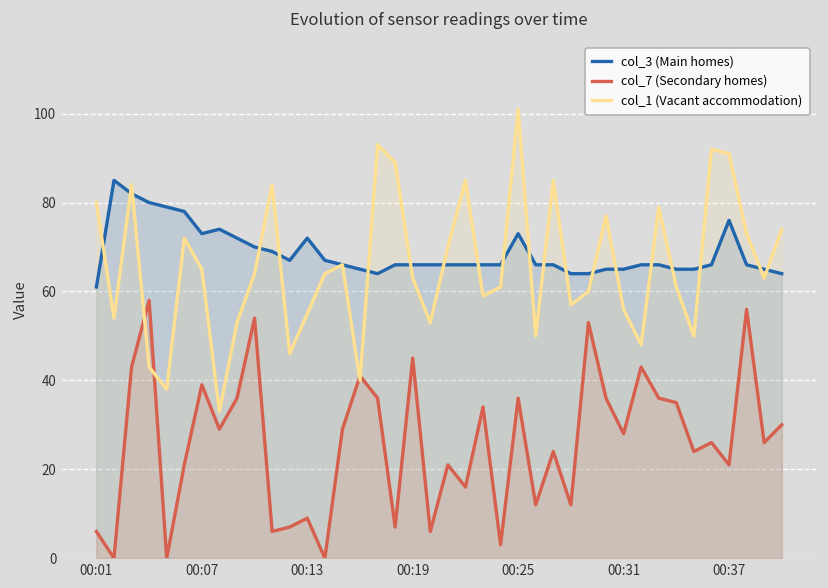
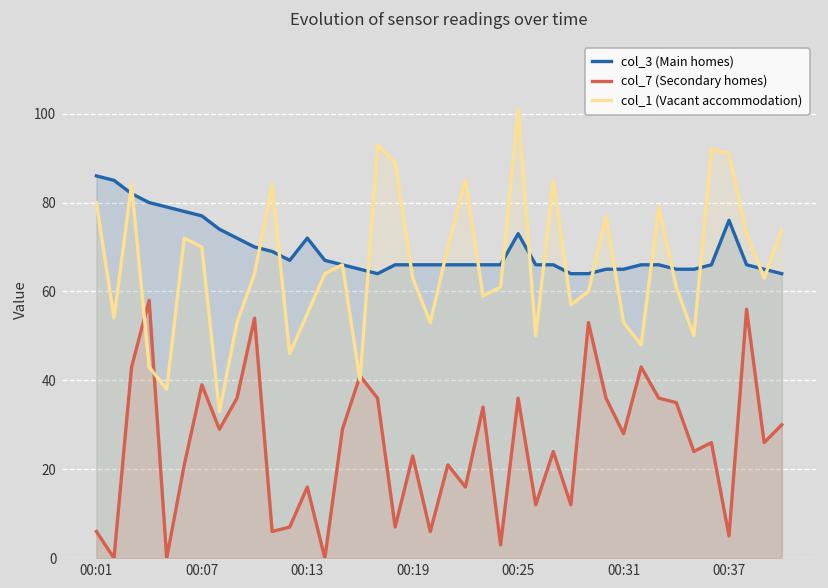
col_3 (Main homes), 00:01: 61 -> 86
col_3 (Main homes), 00:07: 73 -> 77
col_1 (Vacant accommodation), 00:07: 65 -> 70
col_7 (Secondary homes), 00:13: 9 -> 16
col_7 (Secondary homes), 00:19: 45 -> 23
col_1 (Vacant accommodation), 00:31: 56 -> 53
col_7 (Secondary homes), 00:37: 21 -> 5
